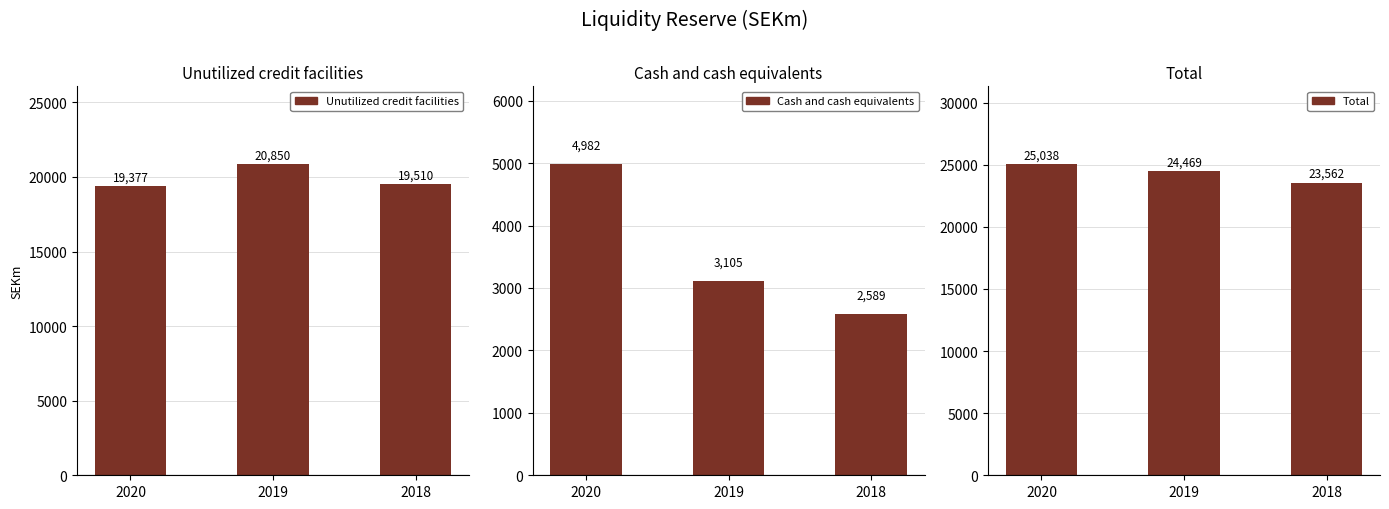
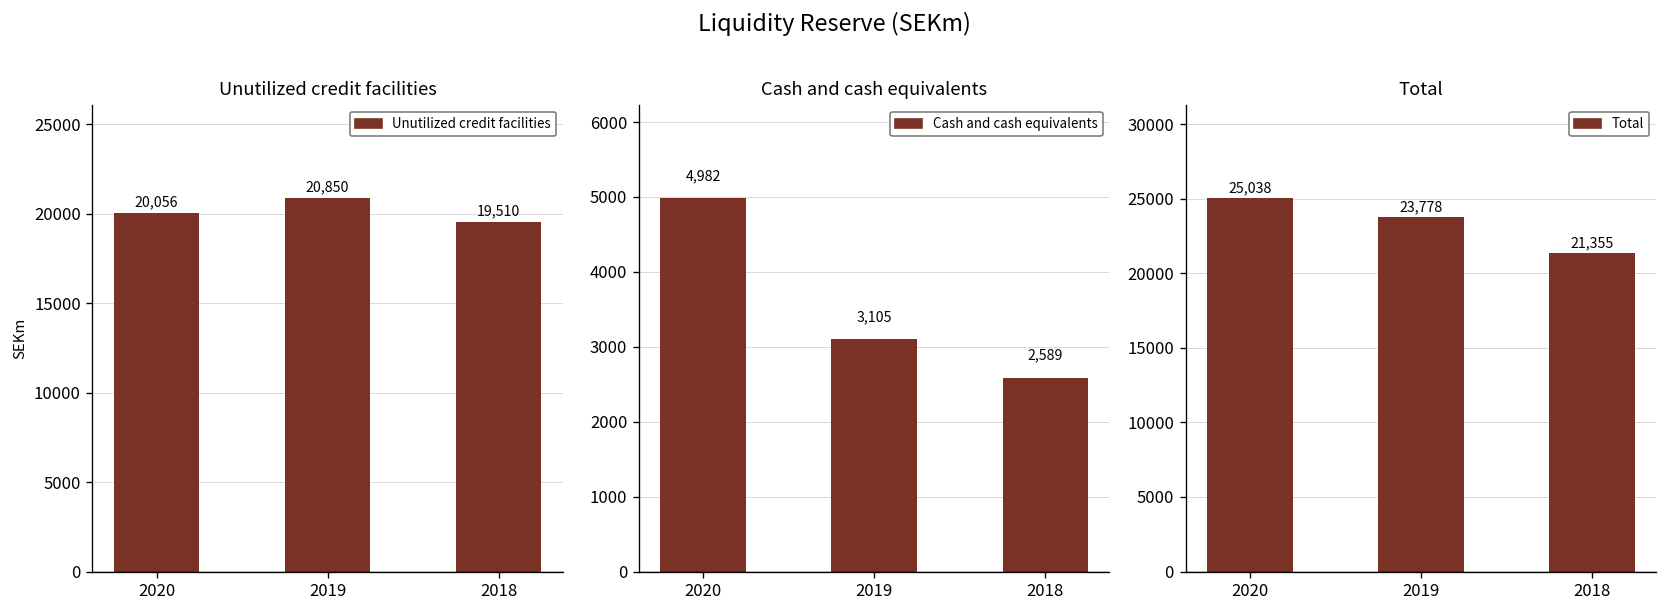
Unutilized credit facilities, 2020: 19,377 -> 20,056
Total, 2019: 24,469 -> 23,778
Total, 2018: 23,562 -> 21,355
